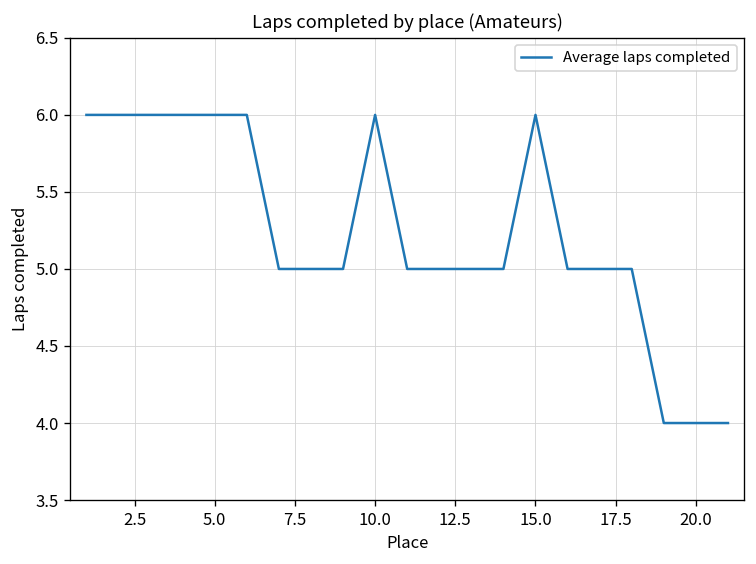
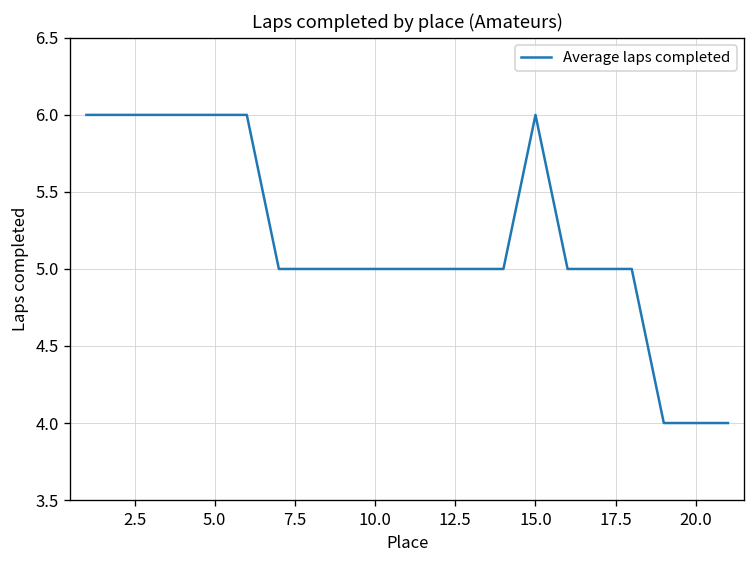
10.0: 6 -> 5
